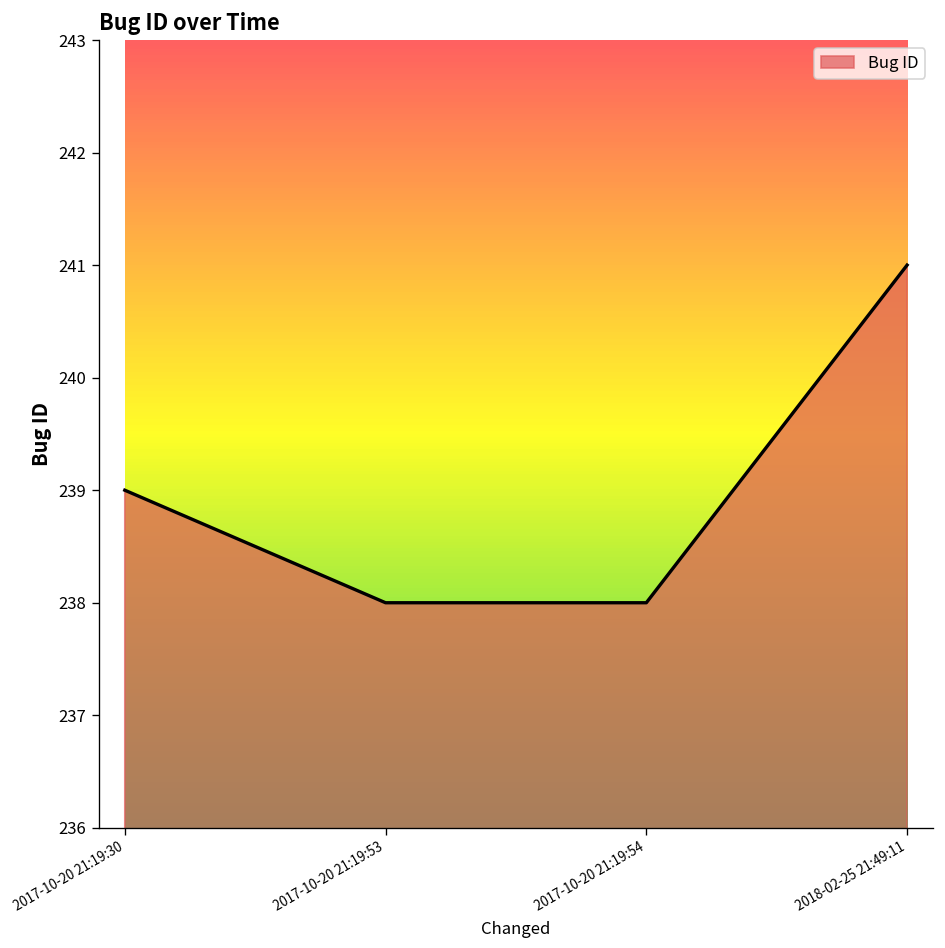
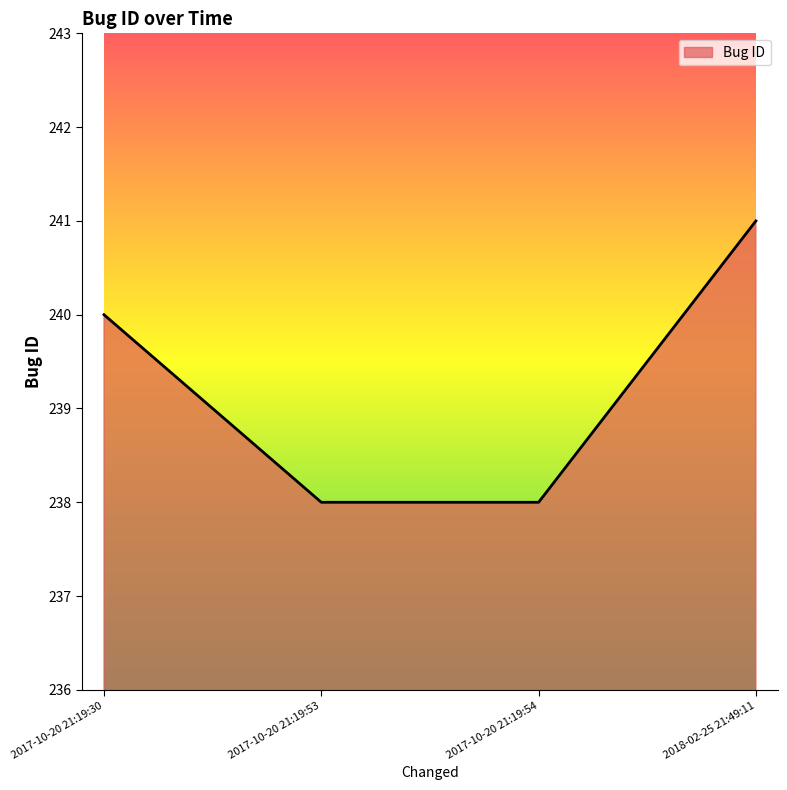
2017-10-20 21:19:30: 239 -> 240
